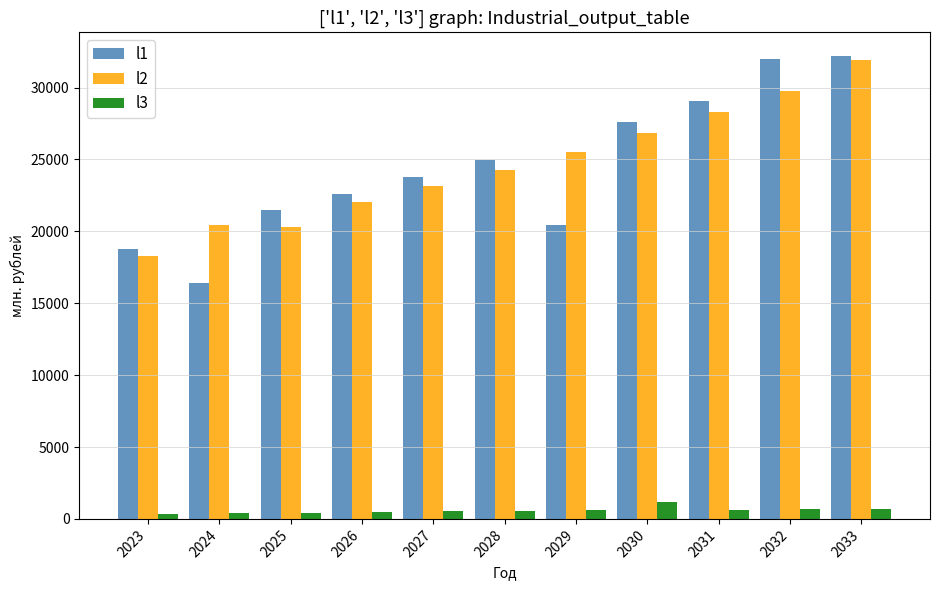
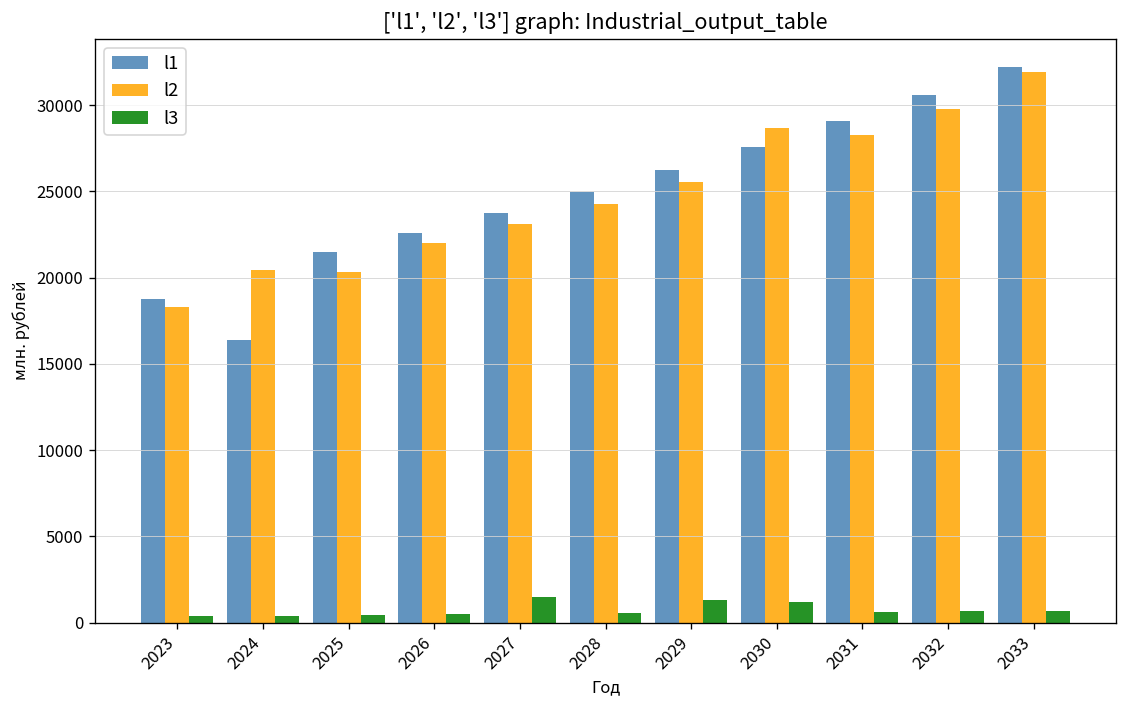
l3, 2027: 500 -> 1500
l1, 2029: 20500 -> 26200
l3, 2029: 600 -> 1300
l2, 2030: 26800 -> 28700
l1, 2032: 32000 -> 30600
